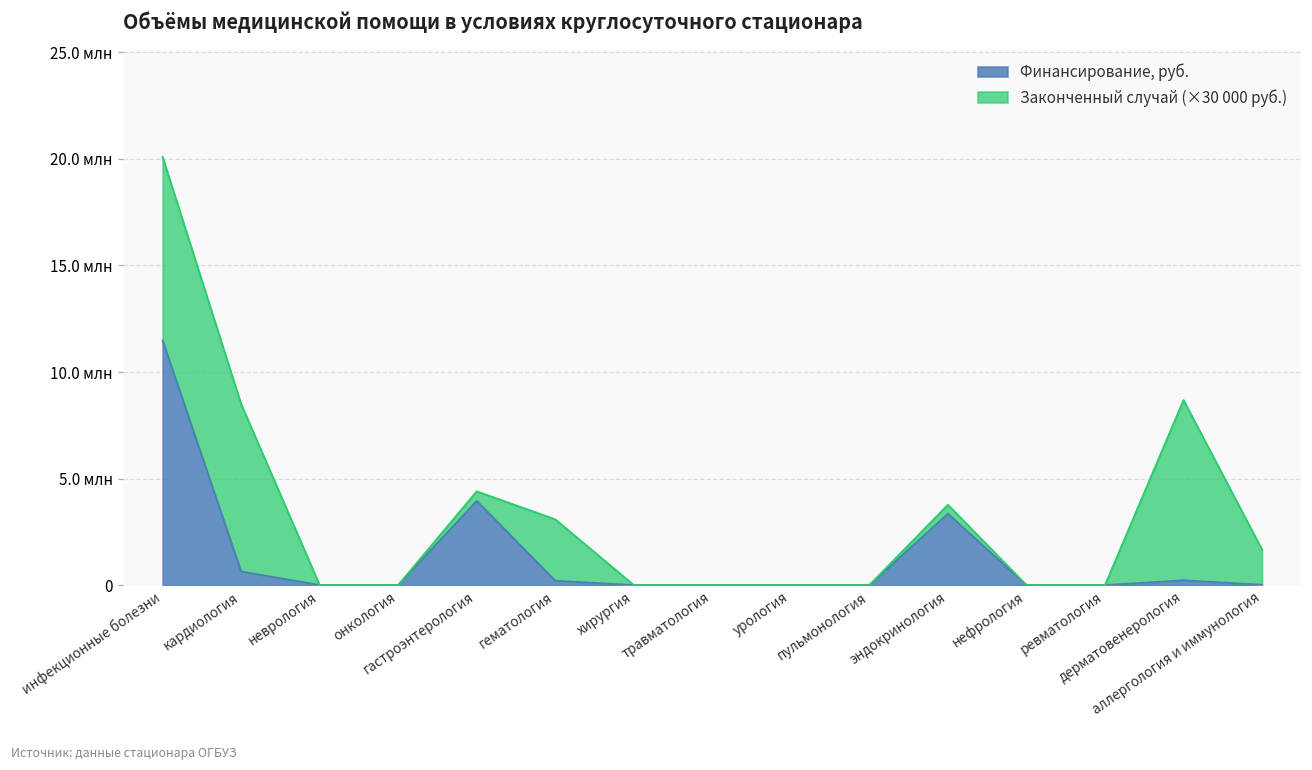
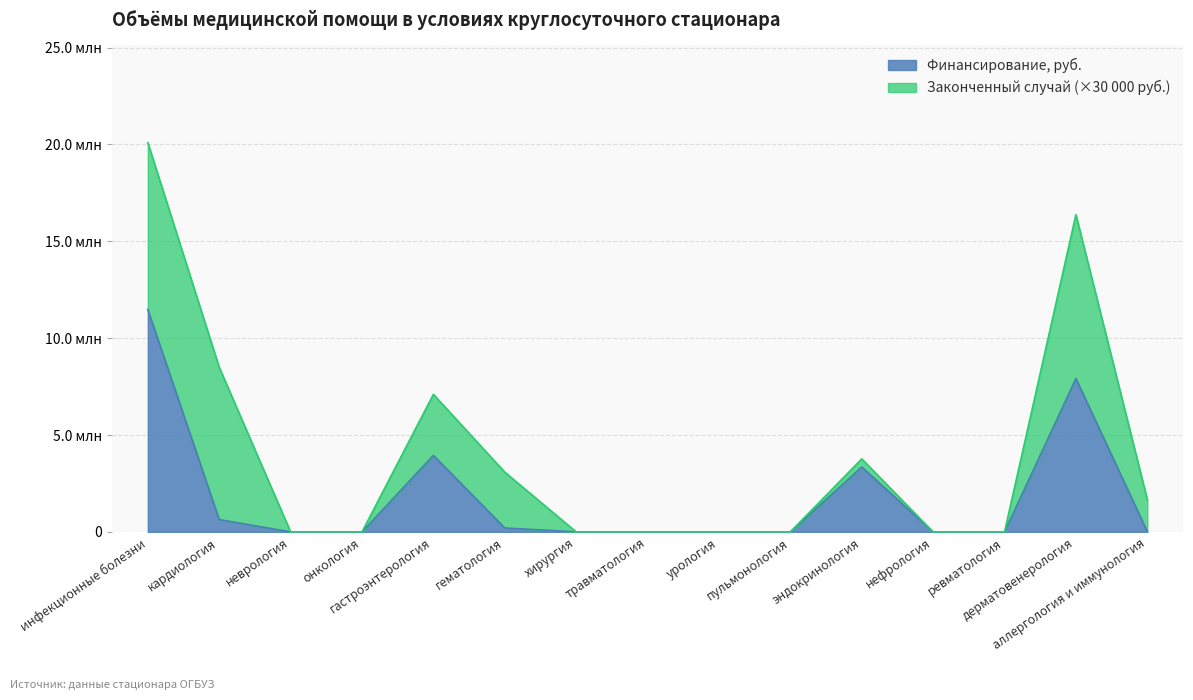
Законченный случай (×30 000 руб.), гастроэнтерология: 0.4 млн -> 3.2 млн
Финансирование, руб., дерматовенерология: 0.2 млн -> 7.9 млн
